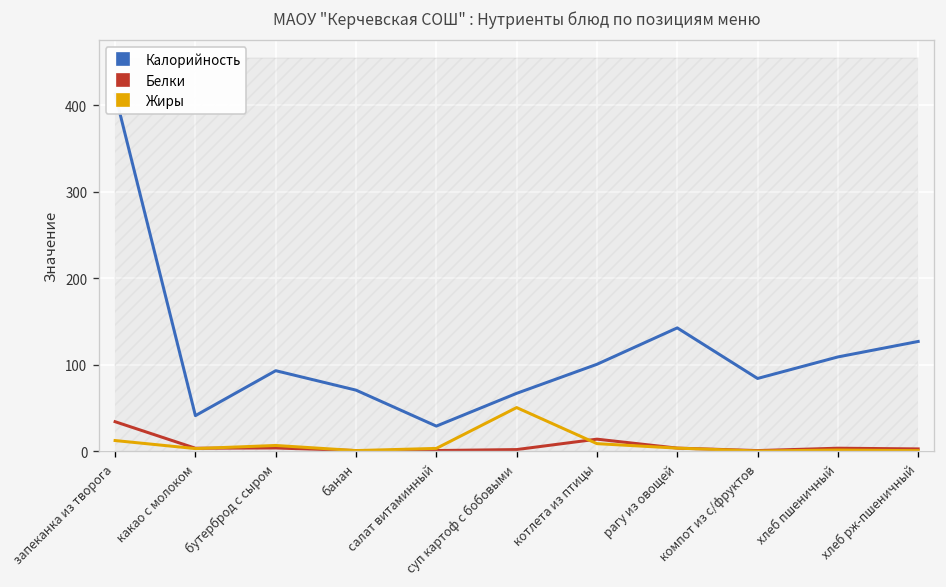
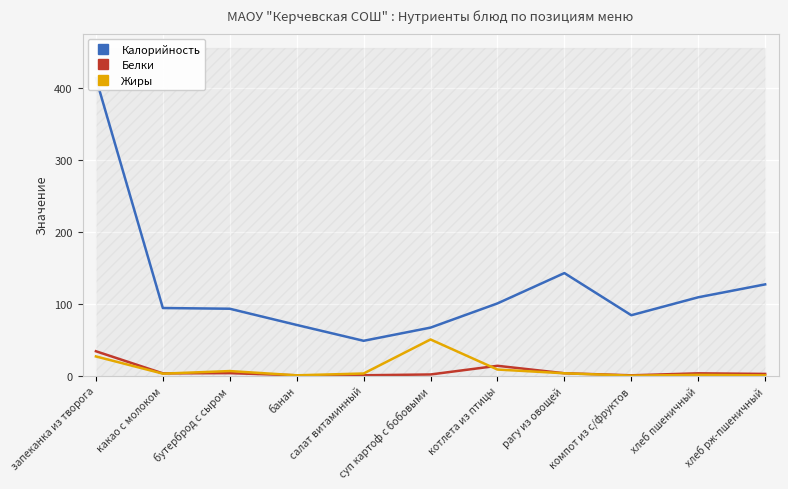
Жиры, запеканка из творога: 10 -> 30
Калорийность, какао с молоком: 40 -> 90
Калорийность, салат витаминный: 30 -> 50
